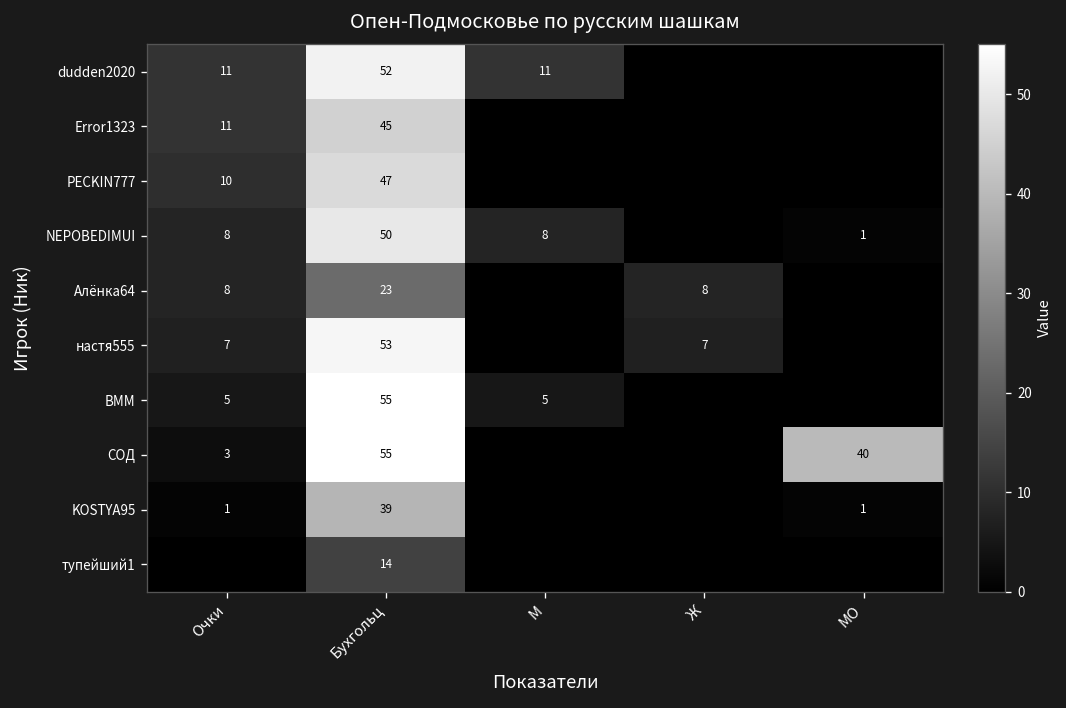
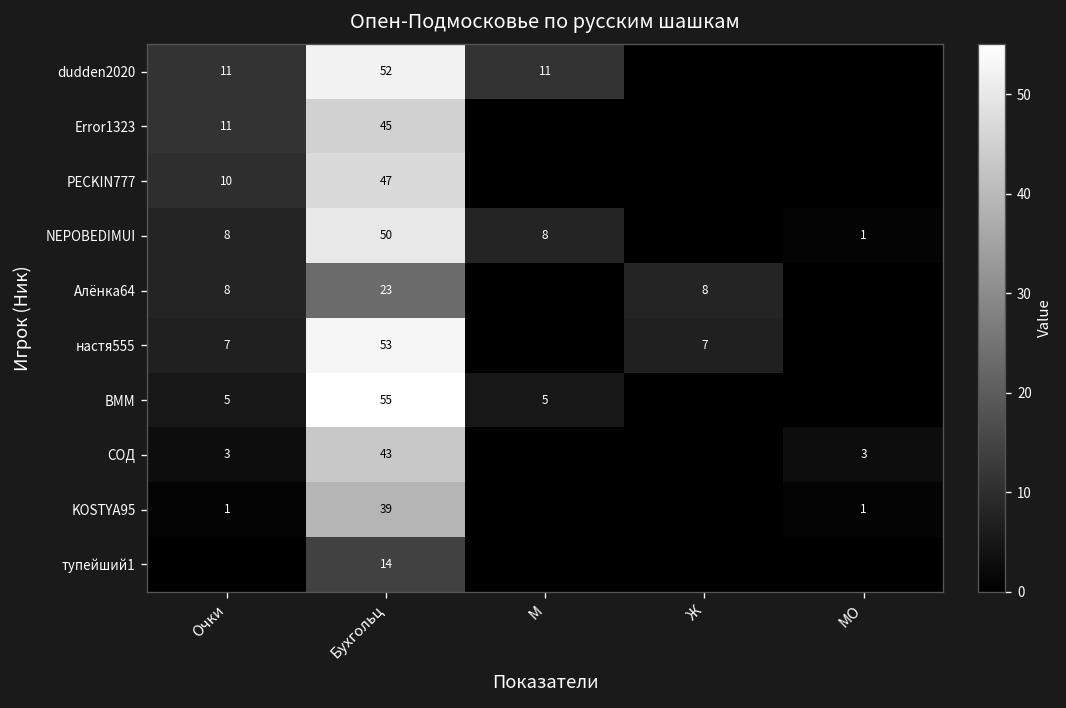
СОД, Бухгольц: 55 -> 43
СОД, МО: 40 -> 3
